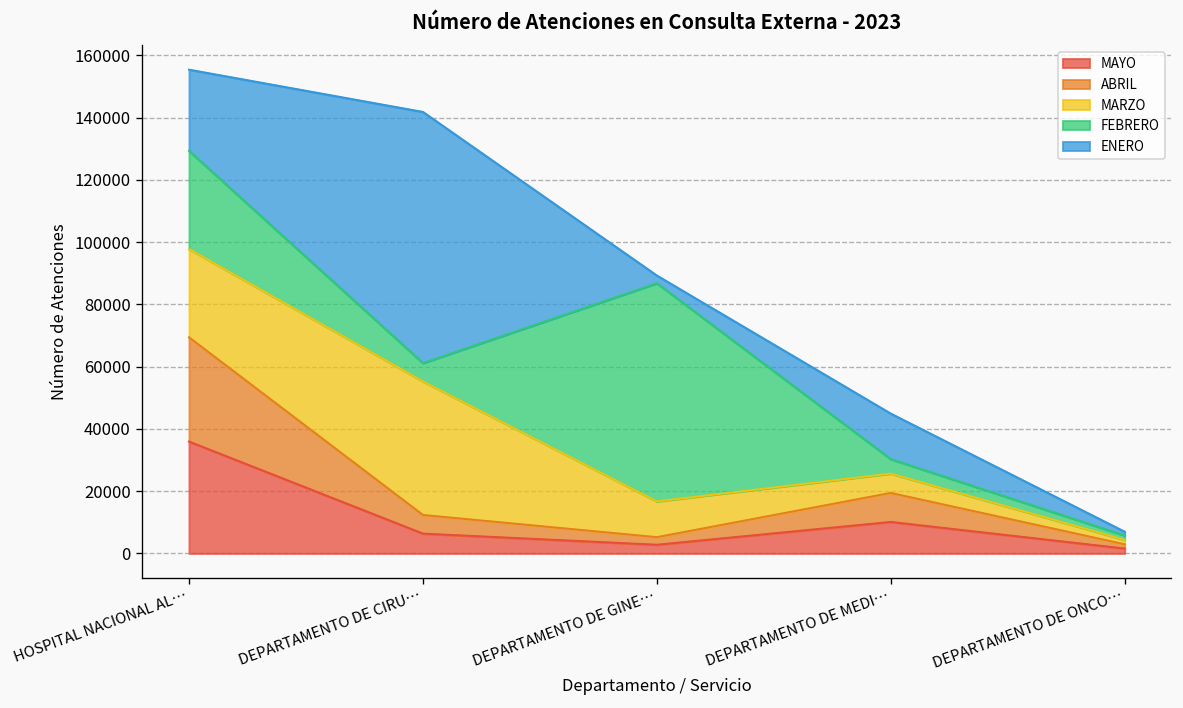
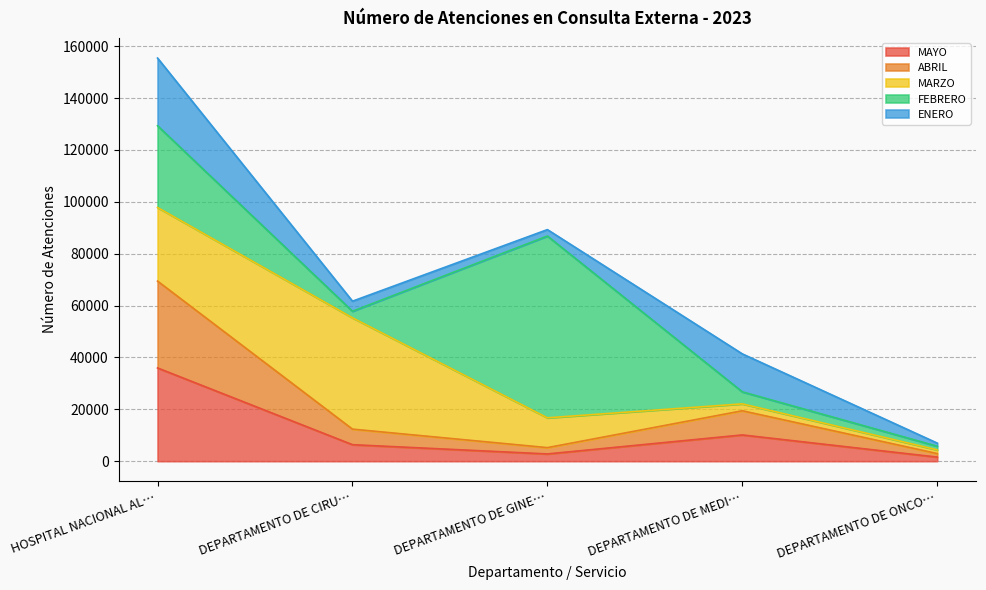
FEBRERO, DEPARTAMENTO DE CIRU…: 6000 -> 3000
ENERO, DEPARTAMENTO DE CIRU…: 81000 -> 4000
MARZO, DEPARTAMENTO DE MEDI…: 6000 -> 3000
